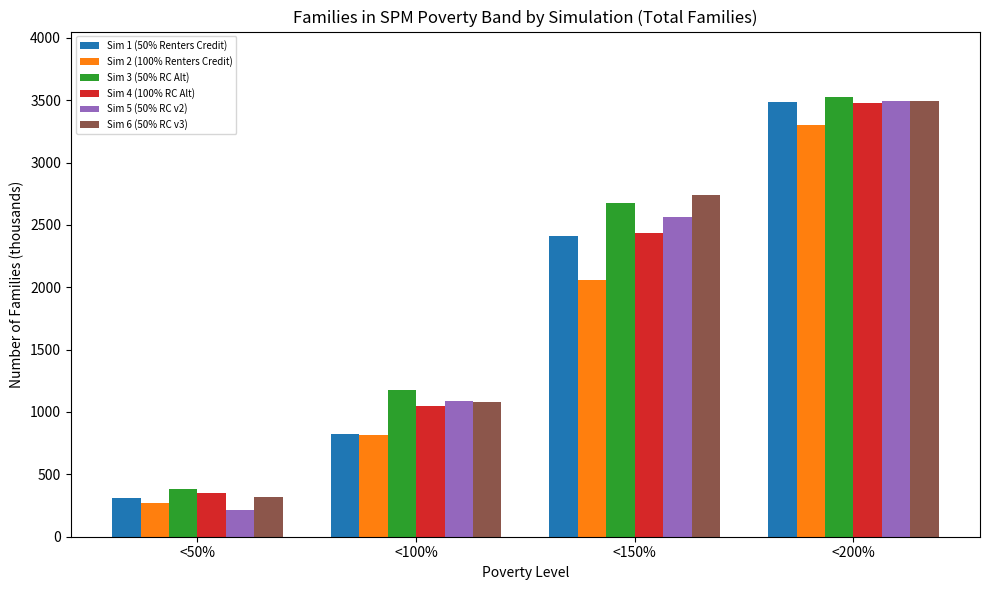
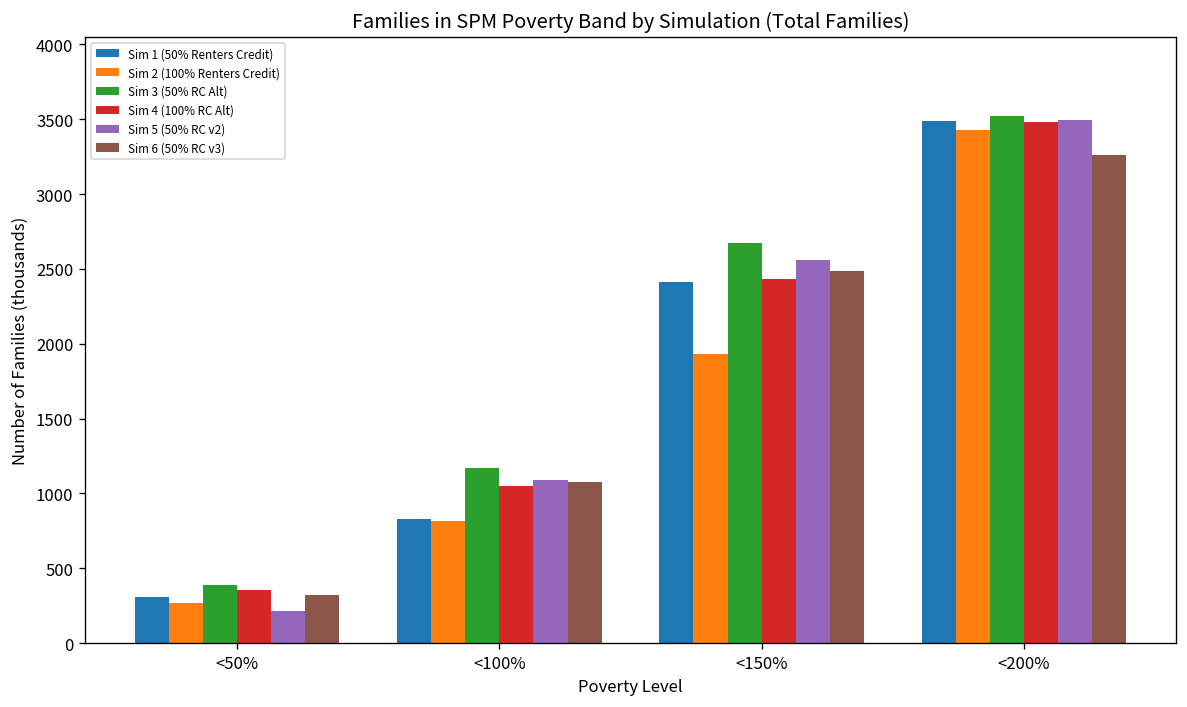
Sim 2 (100% Renters Credit), <150%: 2060 -> 1930
Sim 6 (50% RC v3), <150%: 2740 -> 2480
Sim 2 (100% Renters Credit), <200%: 3300 -> 3430
Sim 6 (50% RC v3), <200%: 3490 -> 3260
